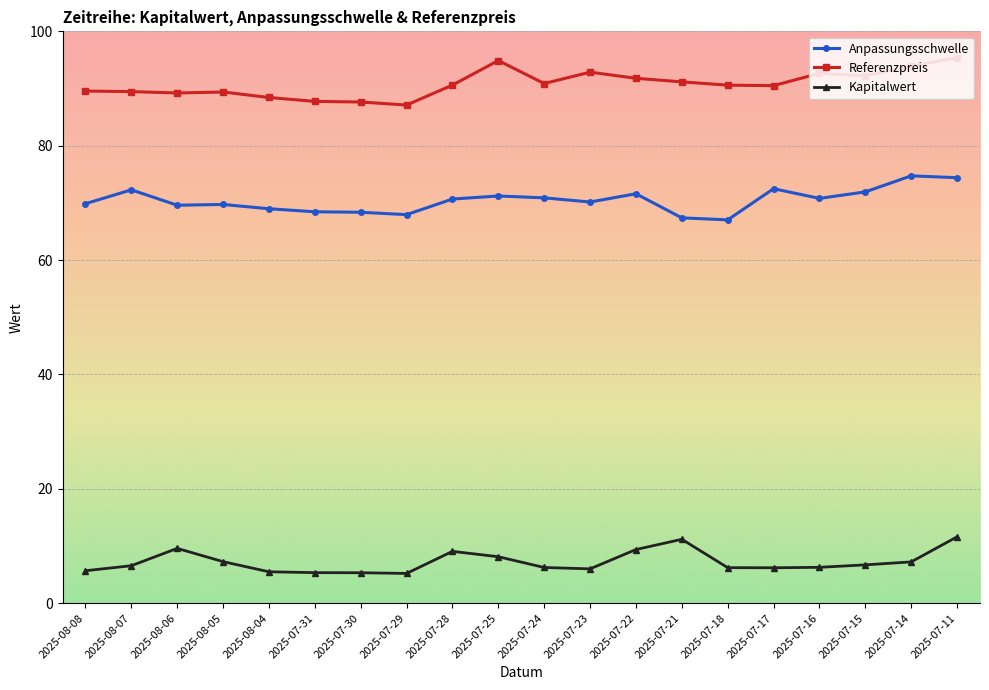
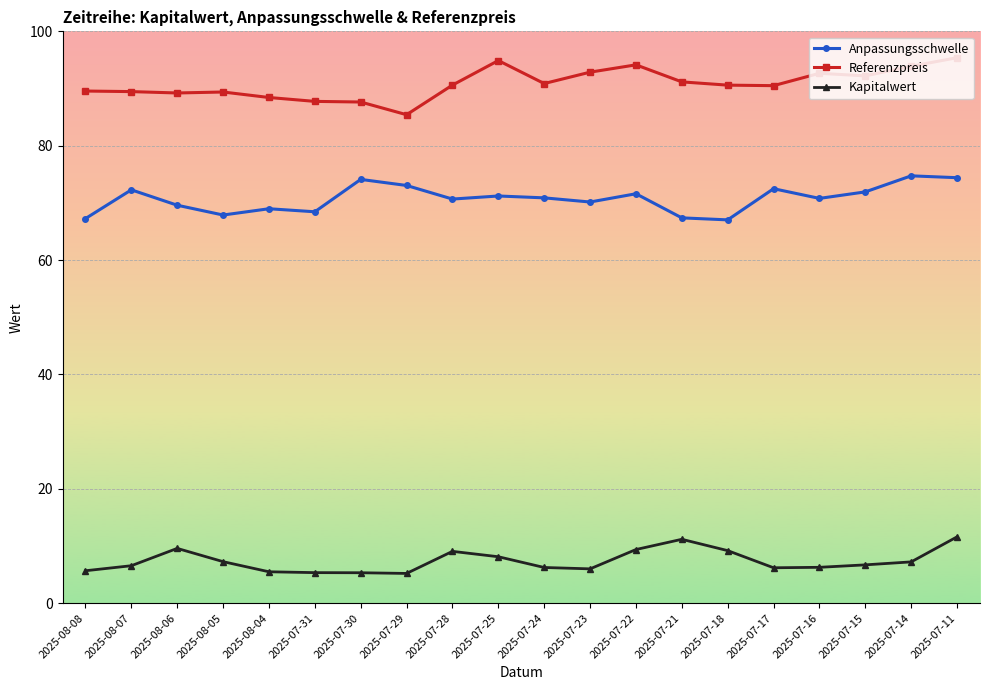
Anpassungsschwelle, 2025-08-08: 70 -> 67
Anpassungsschwelle, 2025-08-05: 70 -> 68
Anpassungsschwelle, 2025-07-30: 68 -> 74
Anpassungsschwelle, 2025-07-29: 68 -> 73
Referenzpreis, 2025-07-29: 87 -> 85
Referenzpreis, 2025-07-22: 92 -> 94
Kapitalwert, 2025-07-18: 6 -> 9
